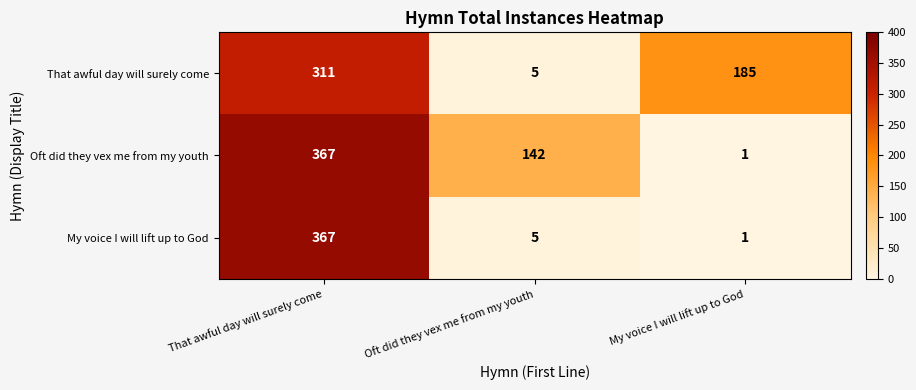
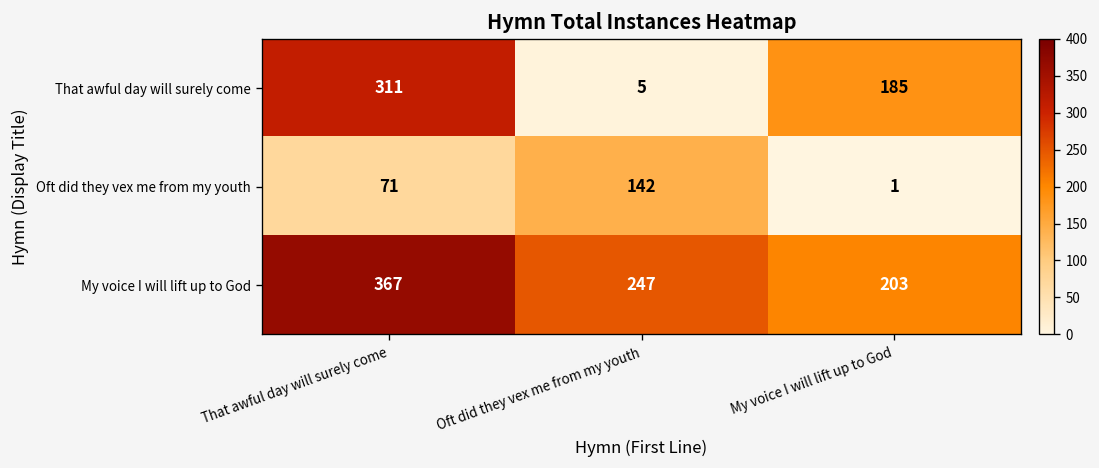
Oft did they vex me from my youth, That awful day will surely come: 367 -> 71
My voice I will lift up to God, Oft did they vex me from my youth: 5 -> 247
My voice I will lift up to God, My voice I will lift up to God: 1 -> 203
